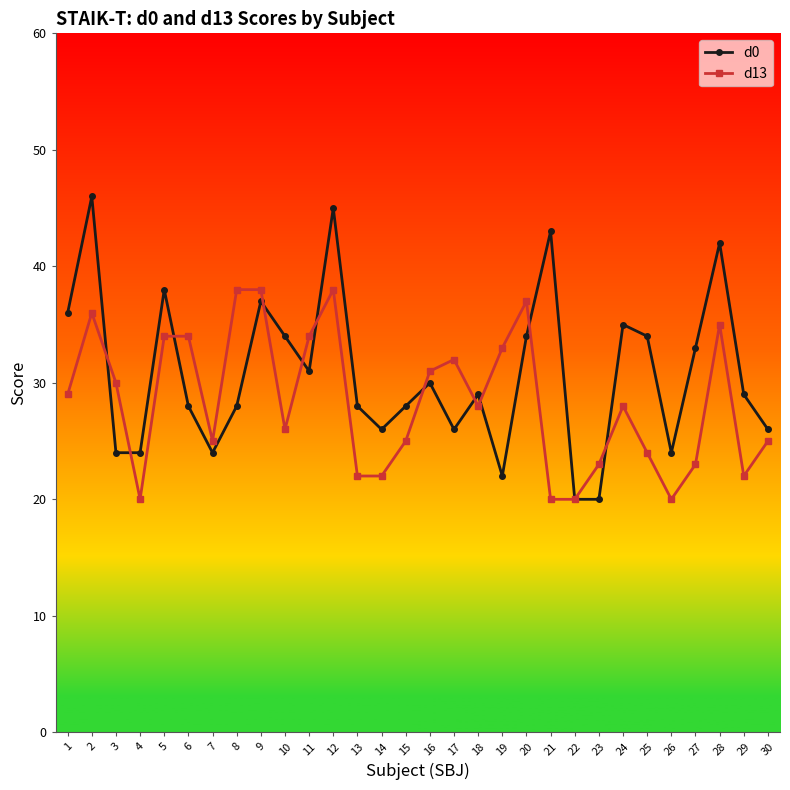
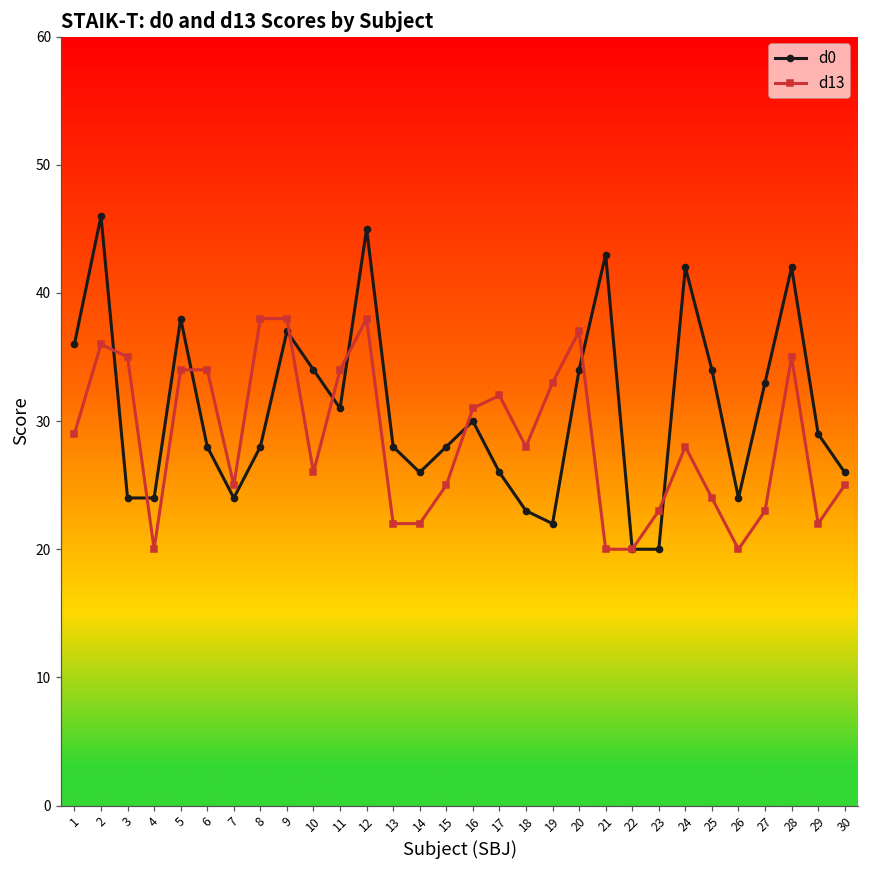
d13, 3: 30 -> 35
d0, 18: 29 -> 23
d0, 24: 35 -> 42
